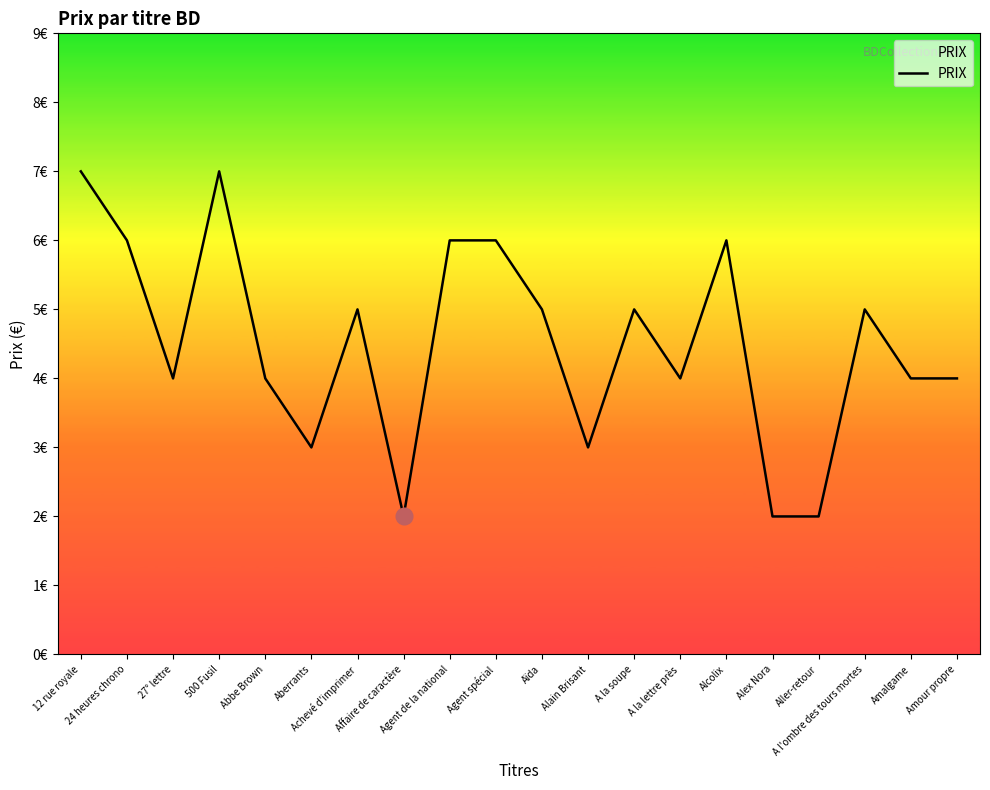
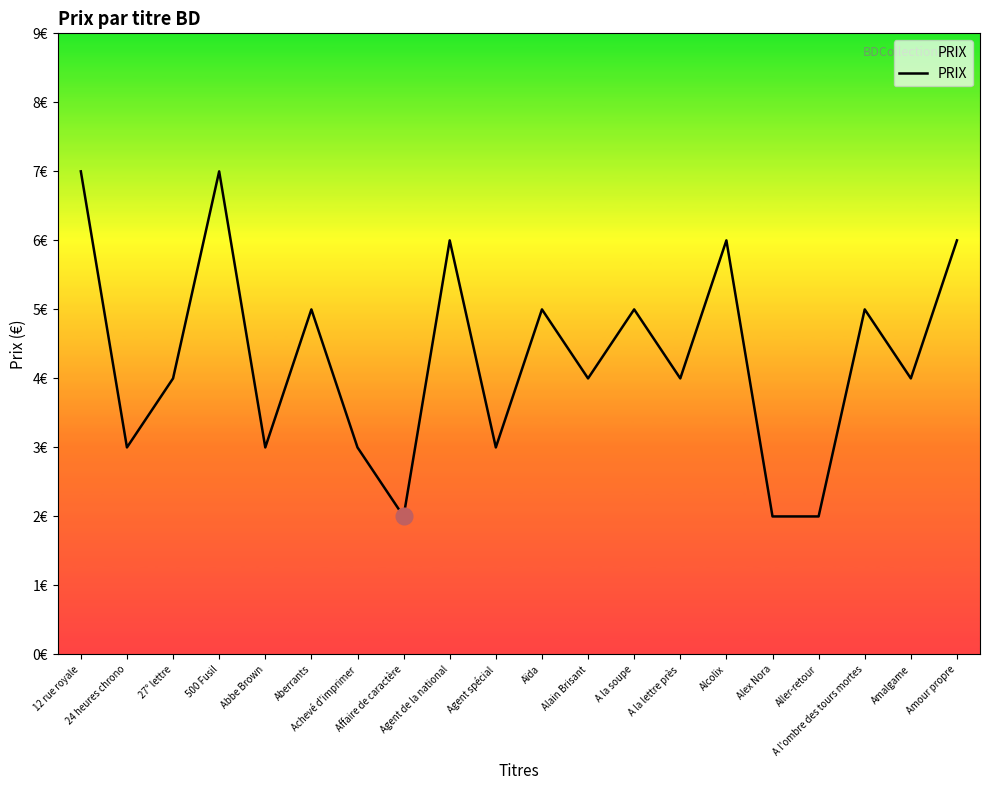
PRIX, 24 heures chrono: 6€ -> 3€
PRIX, Abbe Brown: 4€ -> 3€
PRIX, Aberrants: 3€ -> 5€
PRIX, Achevé d'imprimer: 5€ -> 3€
PRIX, Agent spécial: 6€ -> 3€
PRIX, Alain Brisant: 3€ -> 4€
PRIX, Amour propre: 4€ -> 6€
